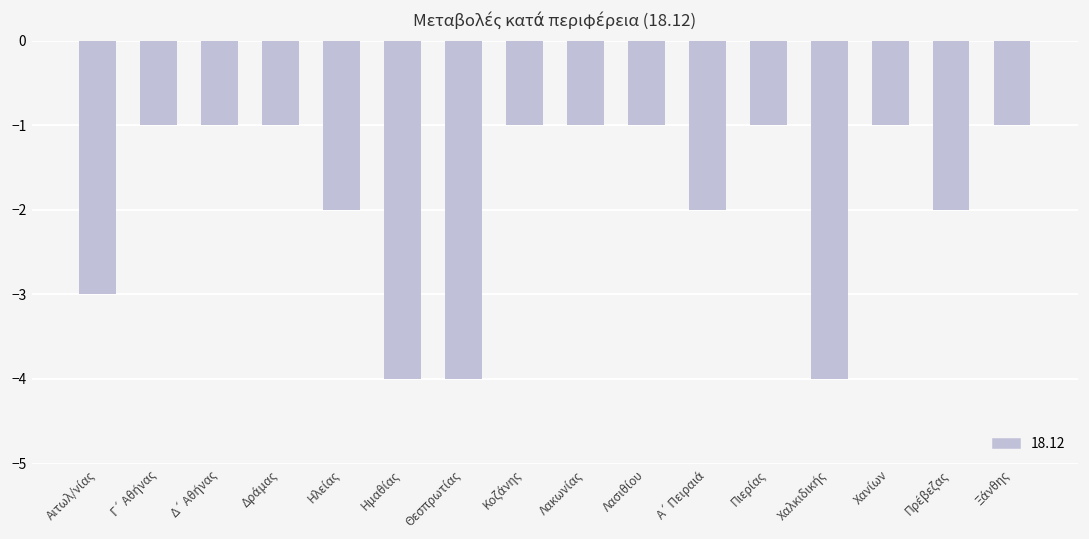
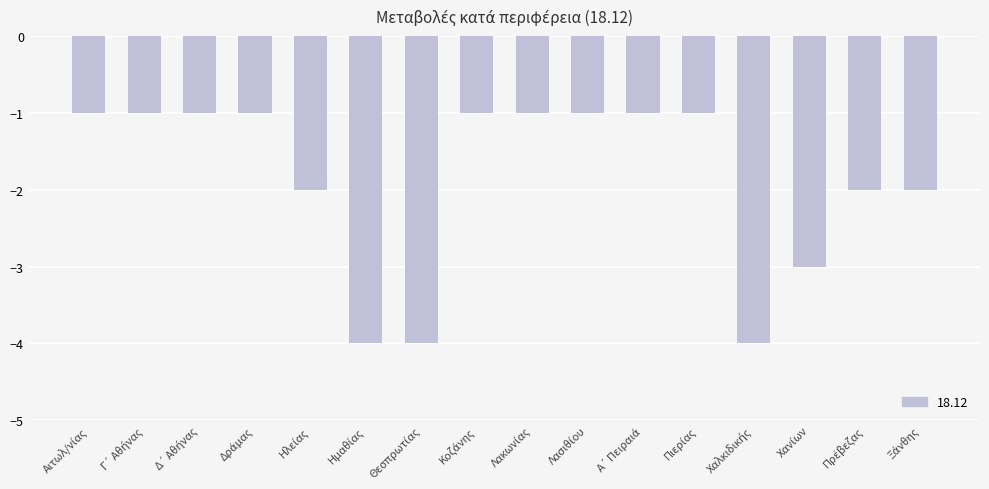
Αιτωλ/νίας: -3 -> -1
Α΄ Πειραιά: -2 -> -1
Χανίων: -1 -> -3
Ξάνθης: -1 -> -2
